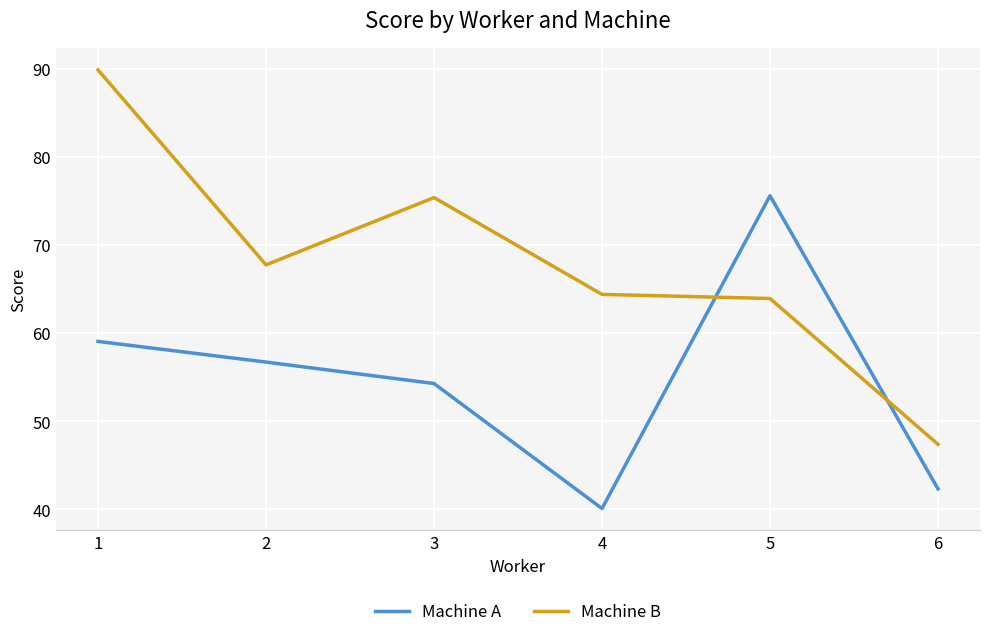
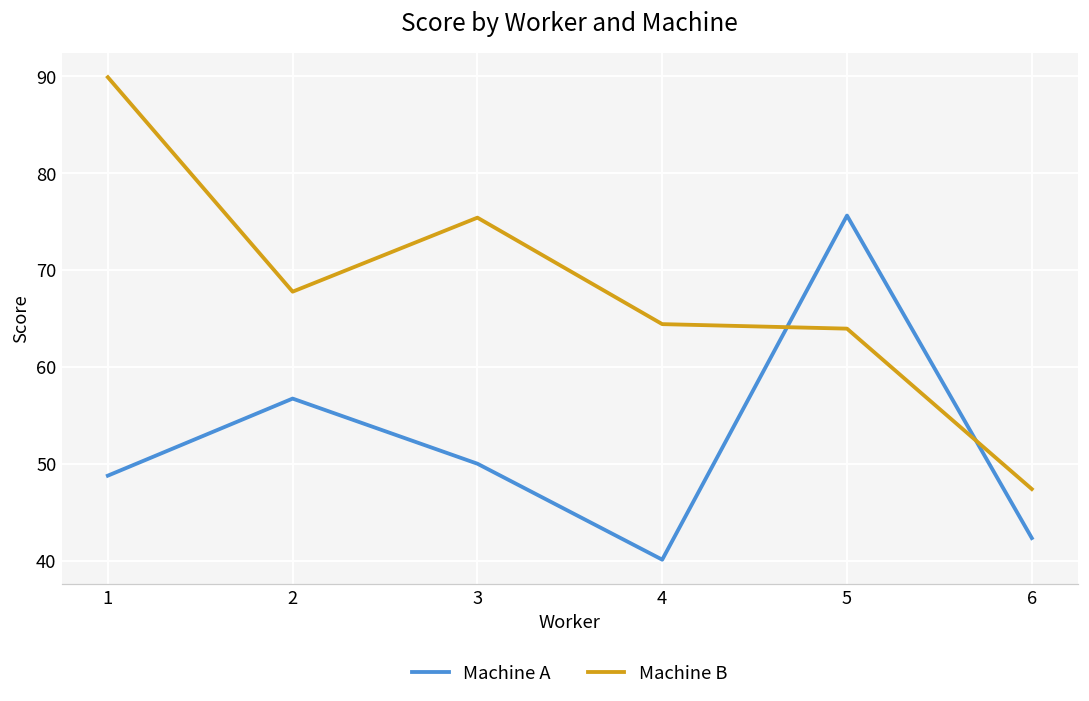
Machine A, 1: 59 -> 49
Machine A, 3: 54 -> 50
